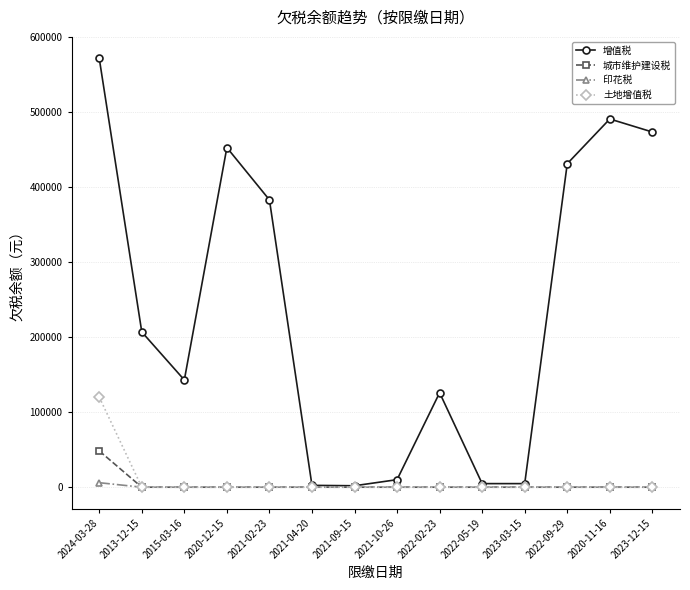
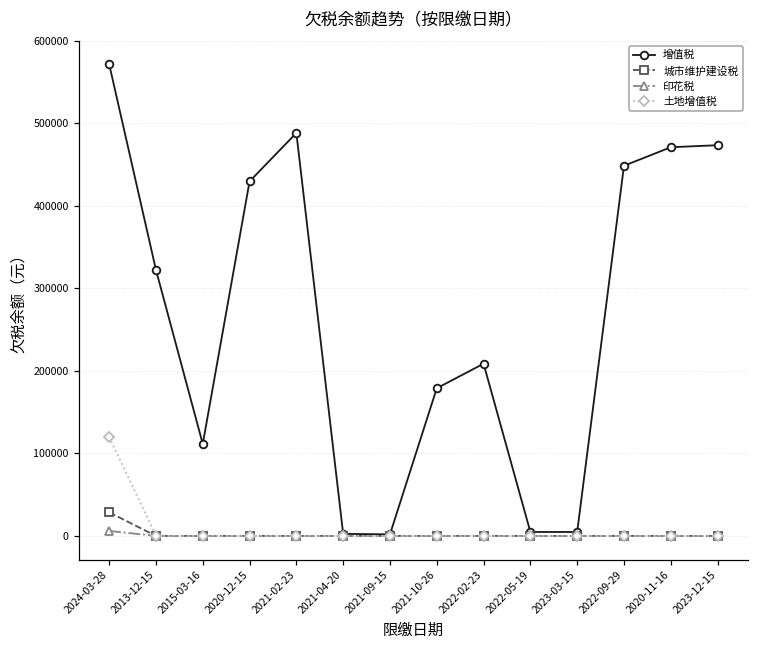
城市维护建设税, 2024-03-28: 50000 -> 30000
增值税, 2013-12-15: 210000 -> 320000
增值税, 2015-03-16: 140000 -> 110000
增值税, 2020-12-15: 450000 -> 430000
增值税, 2021-02-23: 380000 -> 490000
增值税, 2021-10-26: 10000 -> 180000
增值税, 2022-02-23: 130000 -> 210000
增值税, 2022-09-29: 430000 -> 450000
增值税, 2020-11-16: 490000 -> 470000
